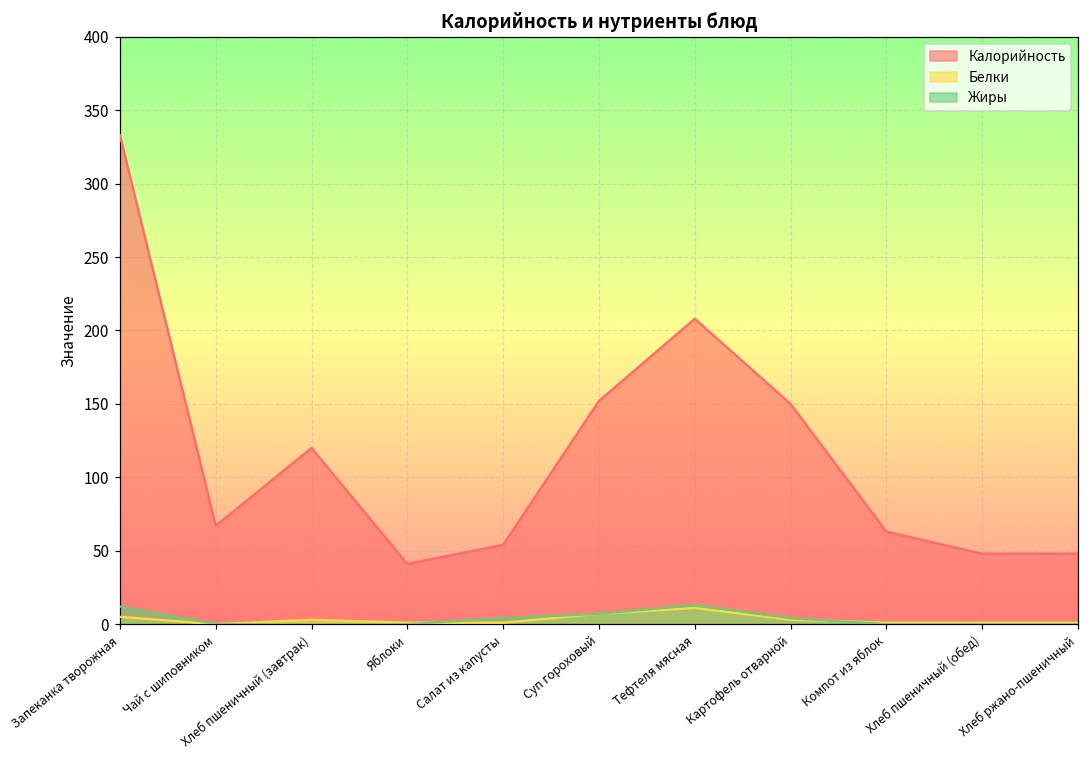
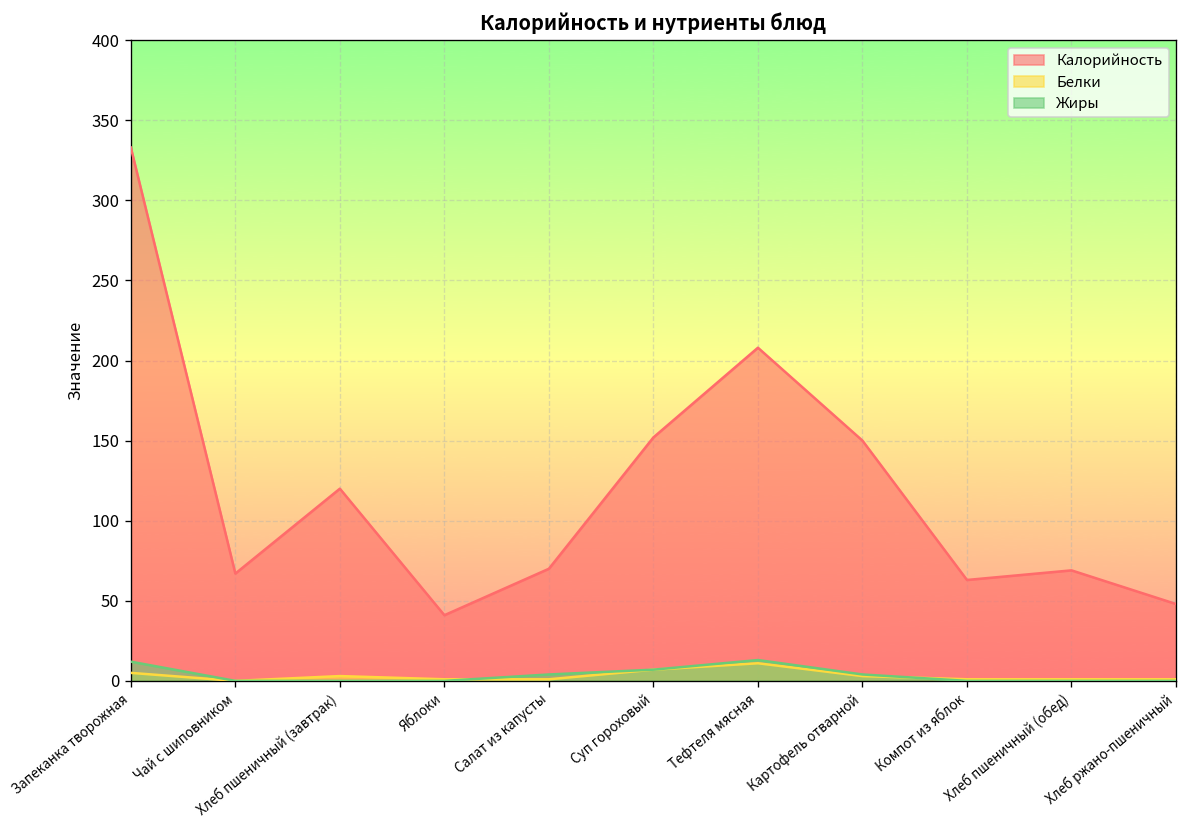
Калорийность, Салат из капусты: 54 -> 70
Калорийность, Хлеб пшеничный (обед): 48 -> 69
